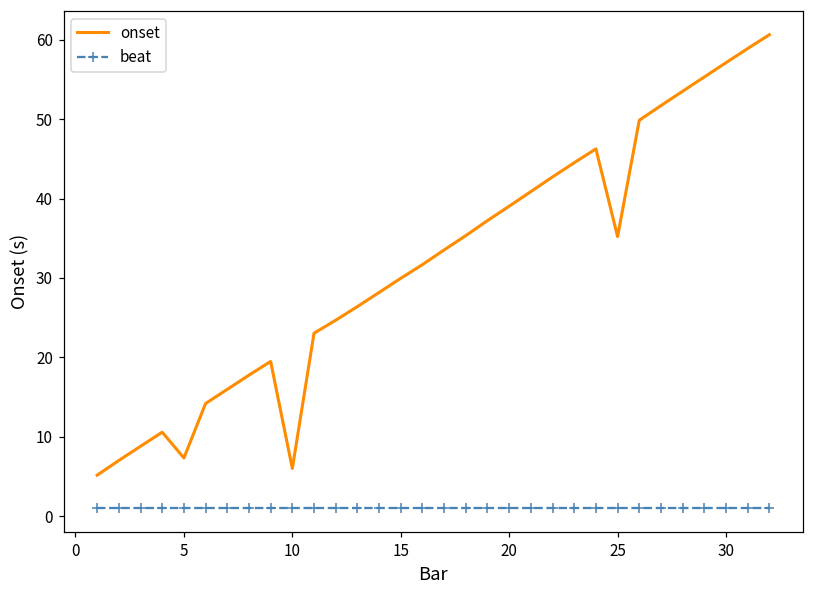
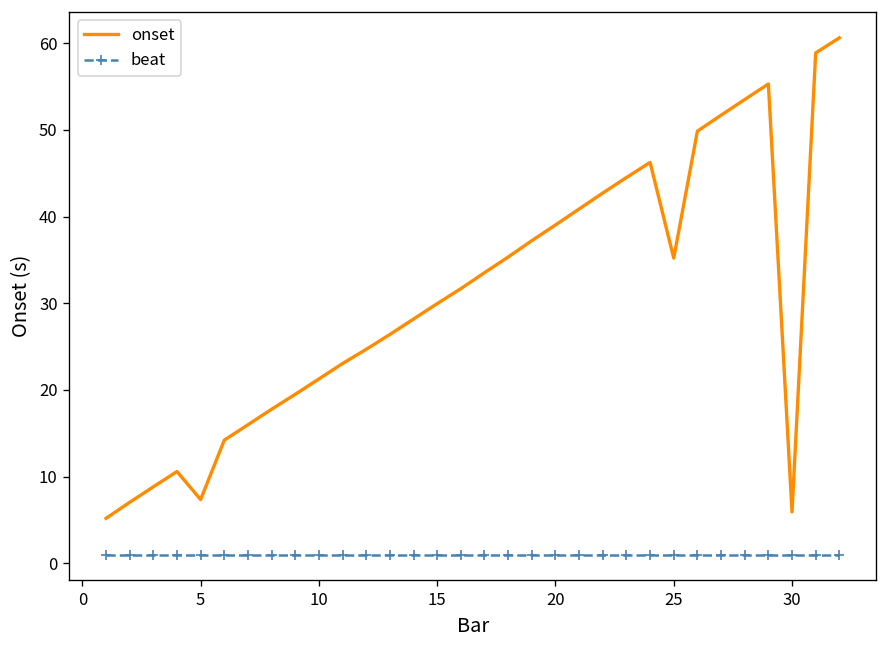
onset, 10: 6 -> 21
onset, 30: 57 -> 6
